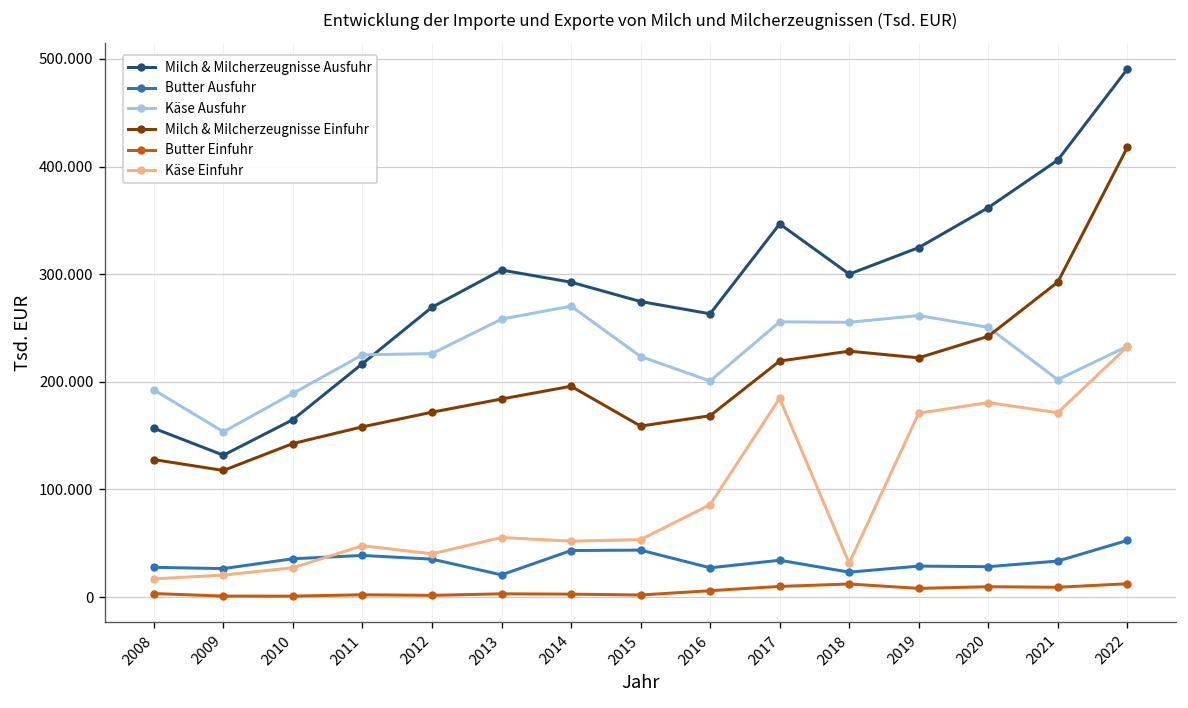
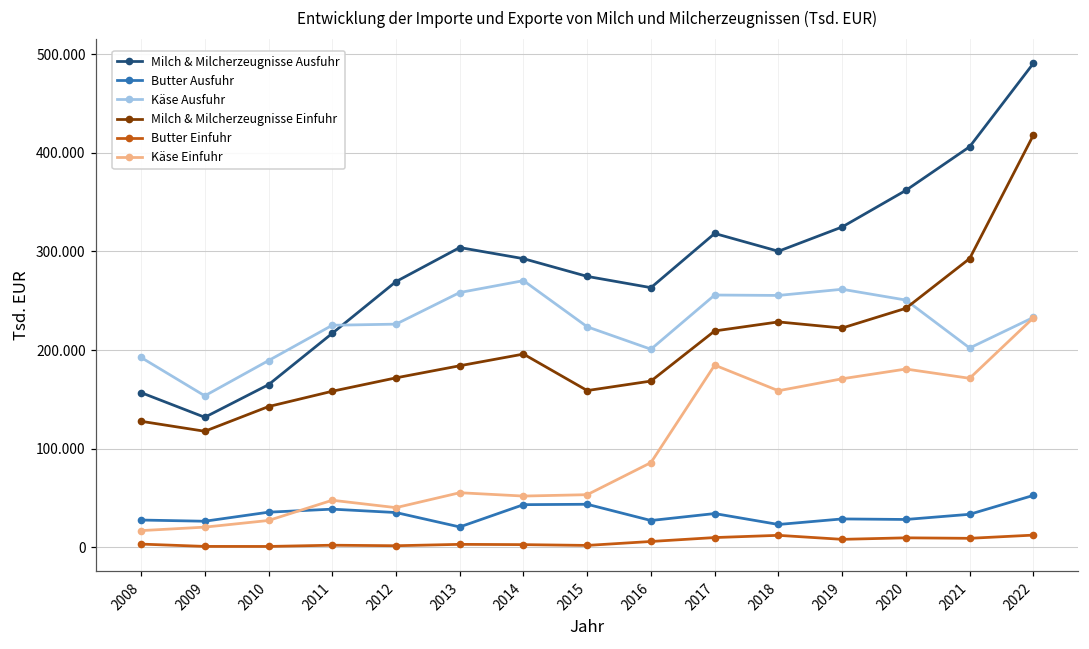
Milch & Milcherzeugnisse Ausfuhr, 2017: 350 -> 320
Käse Einfuhr, 2018: 30 -> 160
